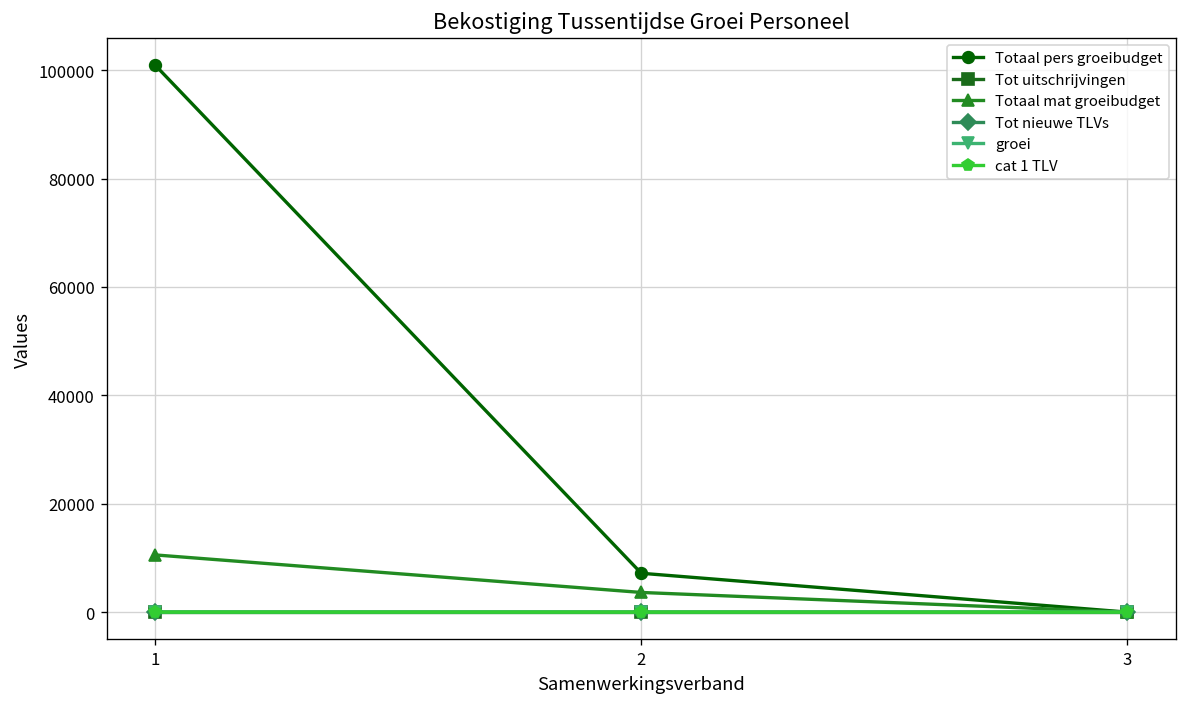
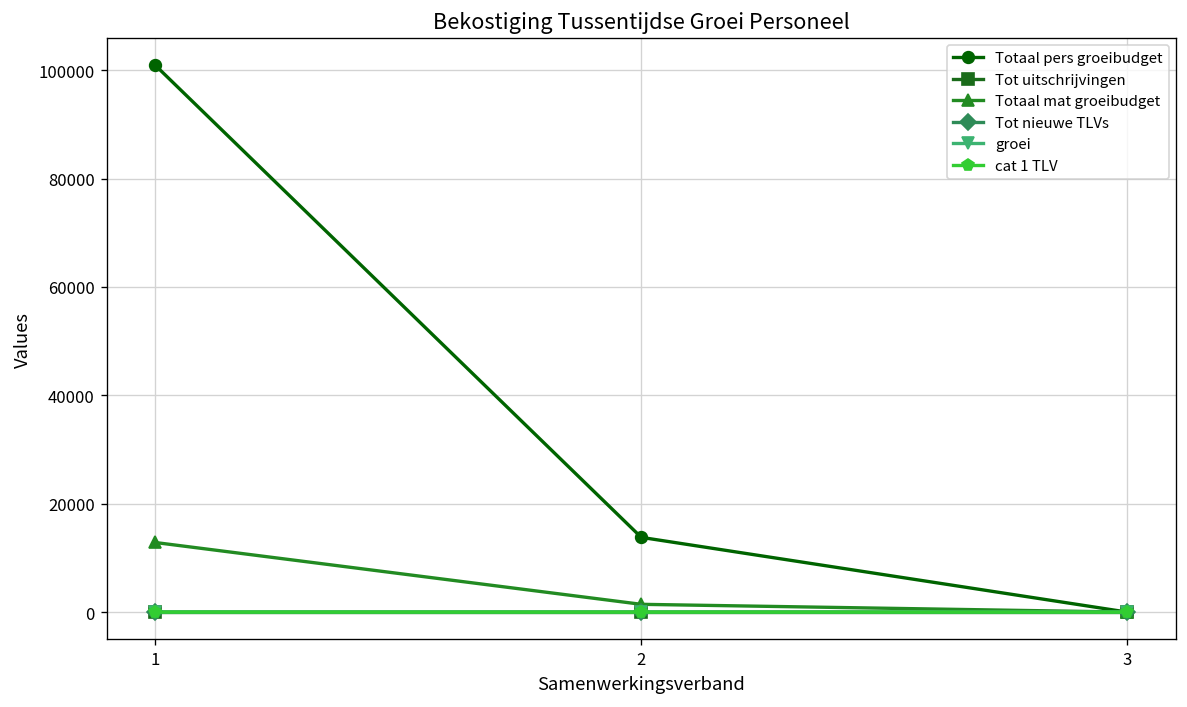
Totaal mat groeibudget, 1: 11000 -> 13000
Totaal pers groeibudget, 2: 7000 -> 14000
Totaal mat groeibudget, 2: 4000 -> 1000
